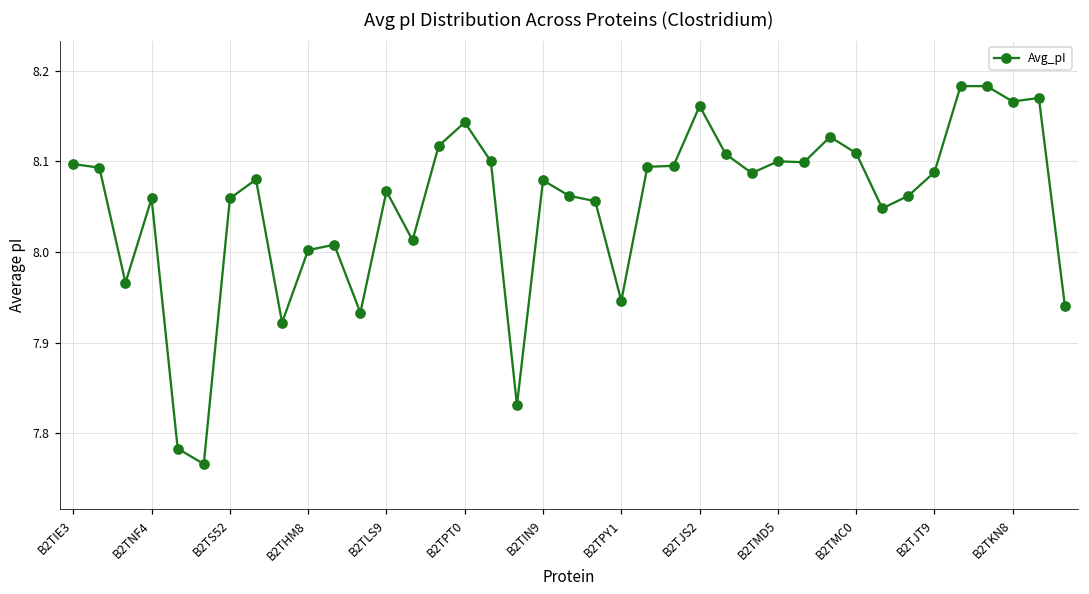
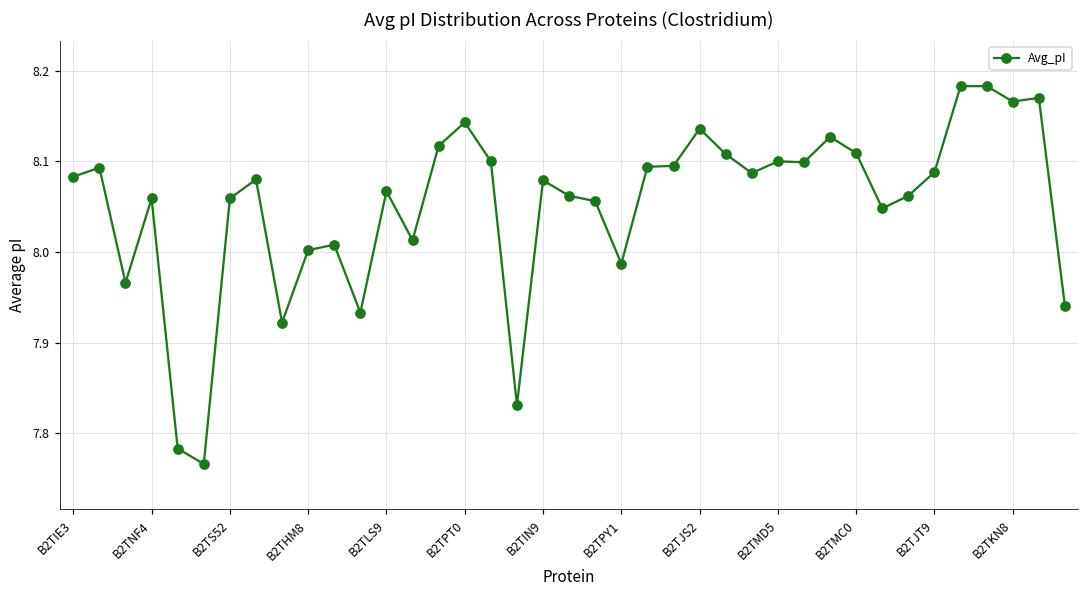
B2TIE3: 8.10 -> 8.08
B2TPY1: 7.95 -> 7.99
B2TJS2: 8.16 -> 8.14
